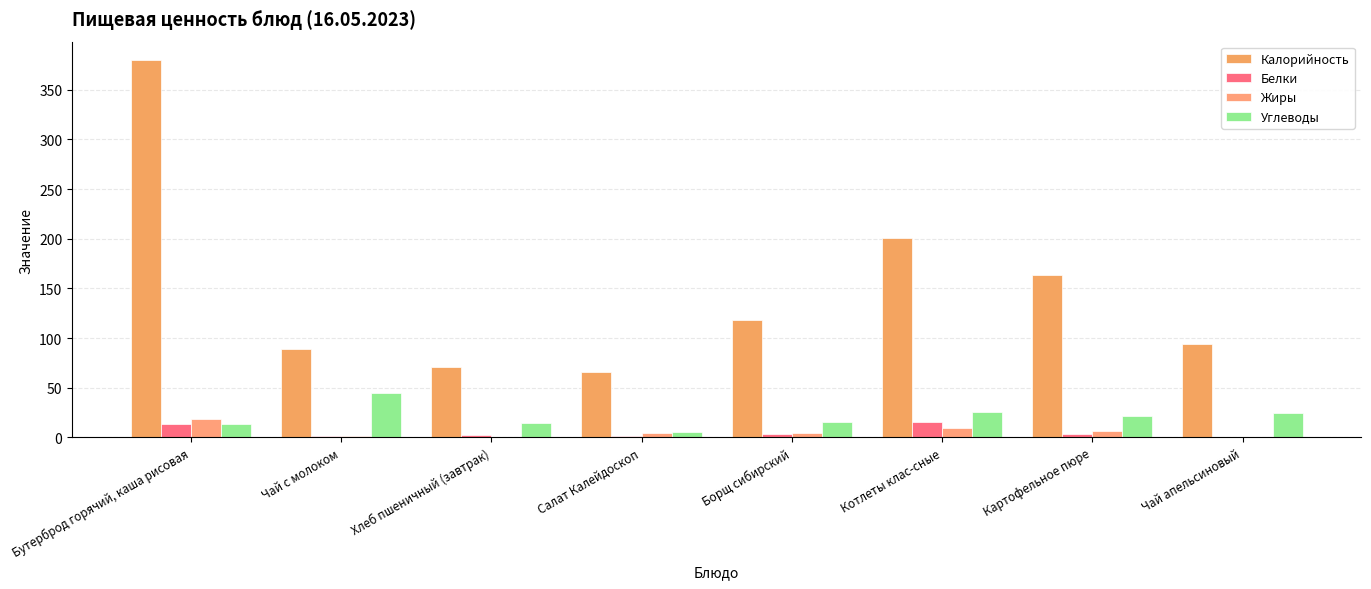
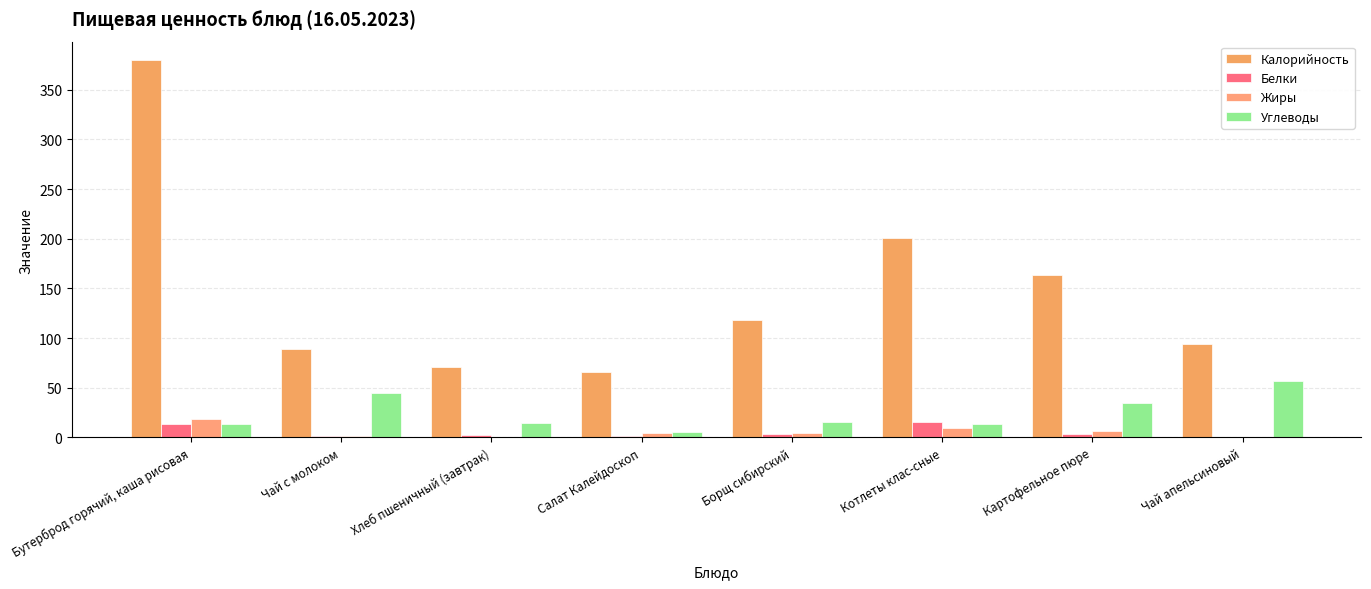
Углеводы, Котлеты клас-сные: 30 -> 10
Углеводы, Картофельное пюре: 20 -> 30
Углеводы, Чай апельсиновый: 30 -> 60
